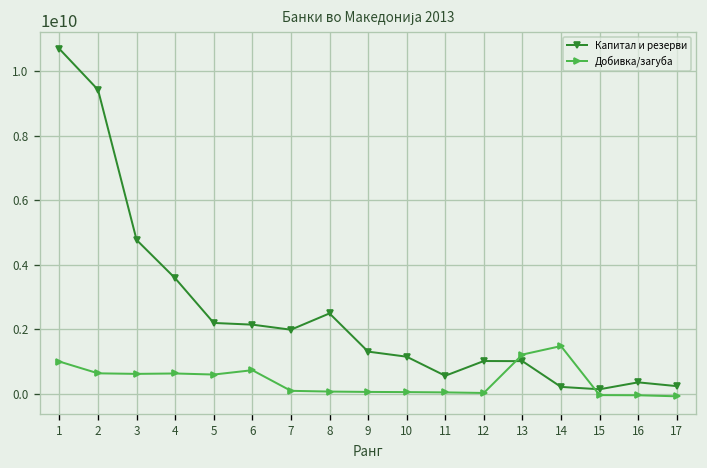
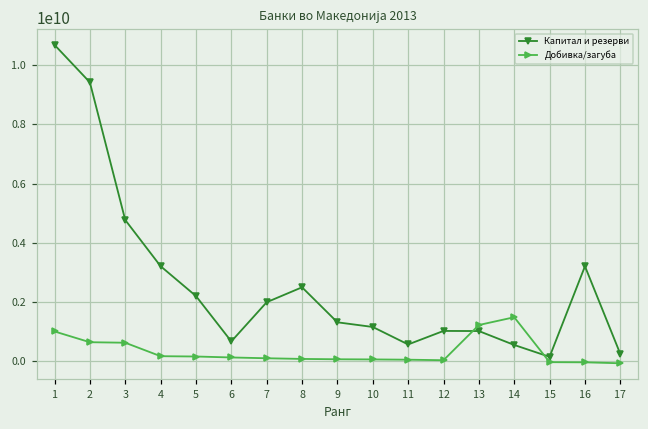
Капитал и резерви, 4: 3600000000 -> 3200000000
Добивка/загуба, 4: 600000000 -> 200000000
Добивка/загуба, 5: 600000000 -> 100000000
Капитал и резерви, 6: 2100000000 -> 700000000
Добивка/загуба, 6: 700000000 -> 100000000
Капитал и резерви, 14: 200000000 -> 500000000
Капитал и резерви, 16: 400000000 -> 3200000000
